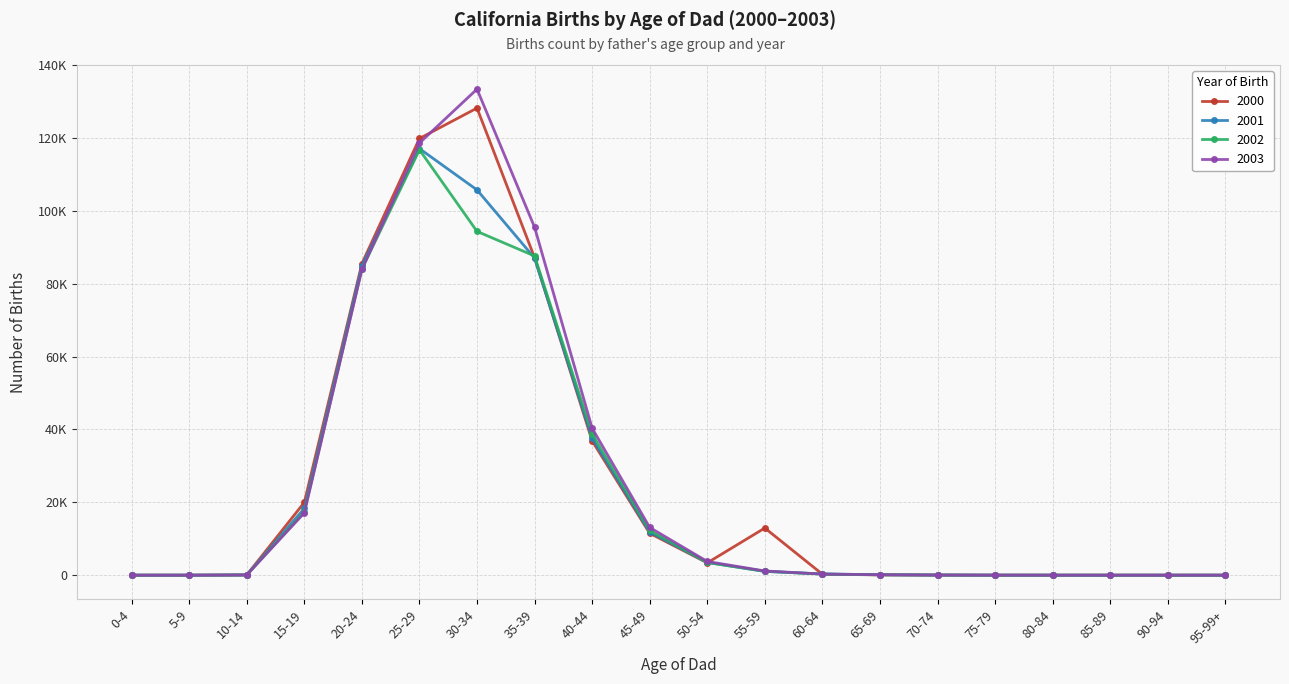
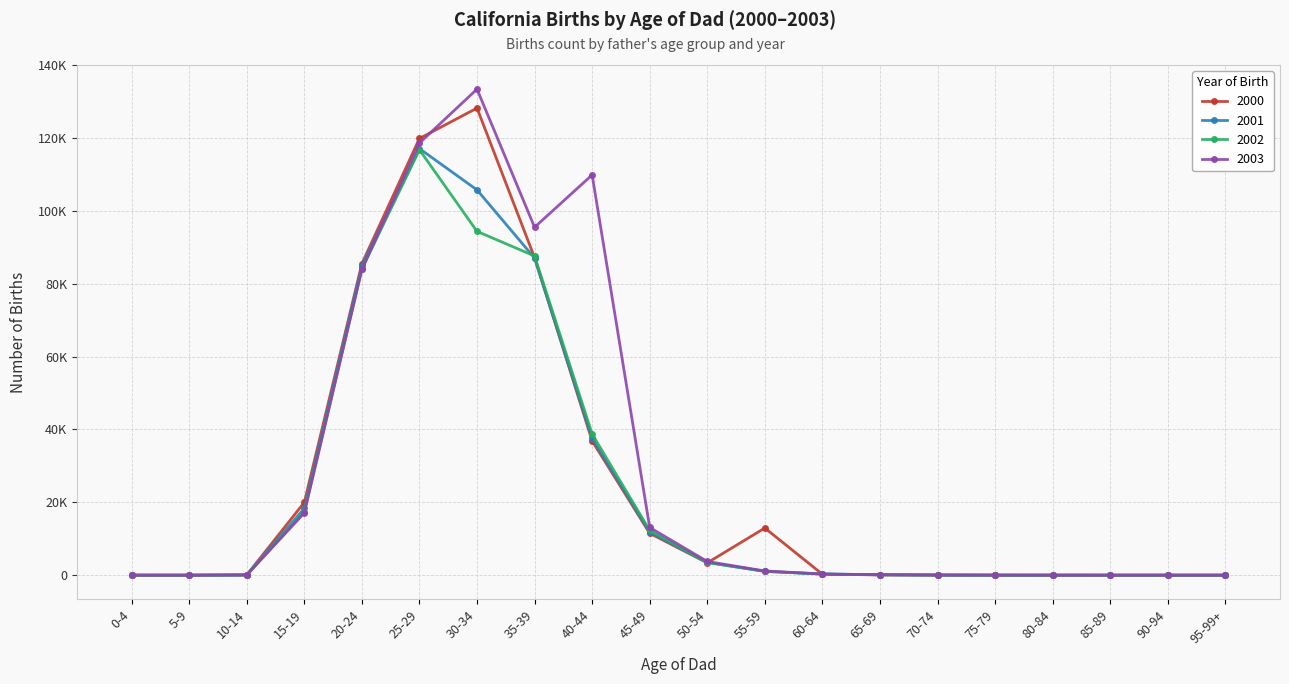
2003, 40-44: 40000 -> 110000
